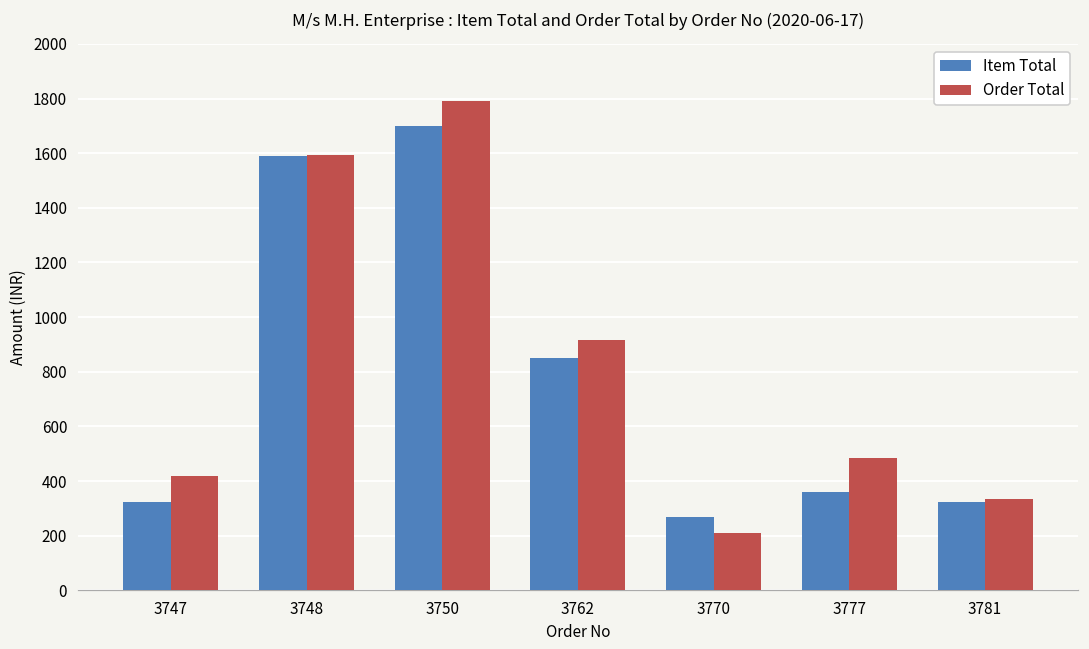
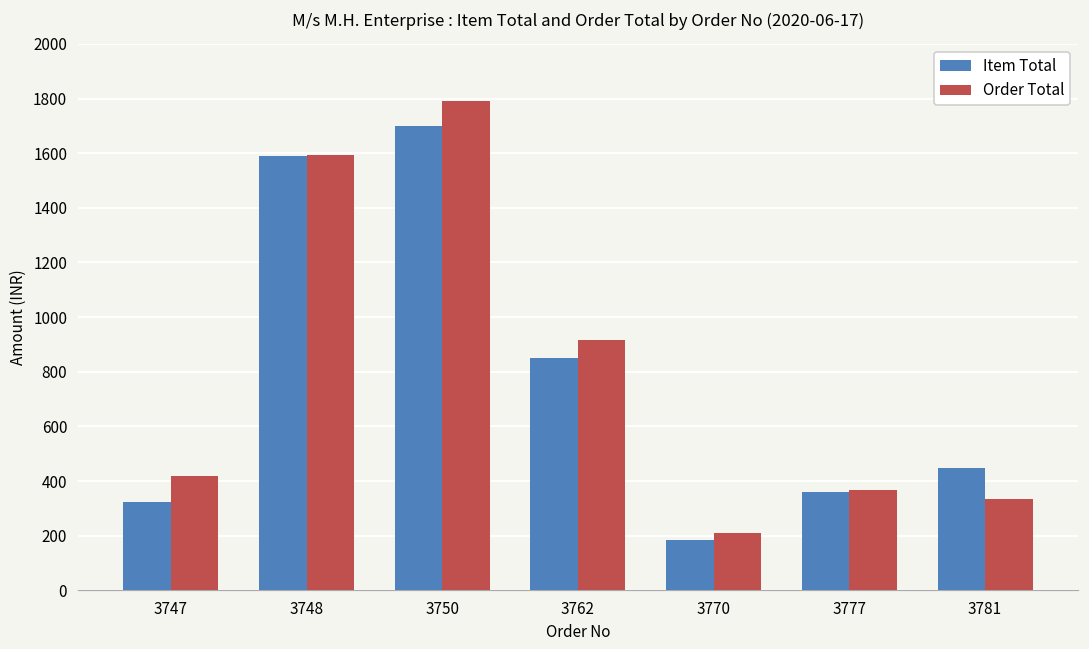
Item Total, 3770: 270 -> 180
Order Total, 3777: 480 -> 370
Item Total, 3781: 330 -> 450
